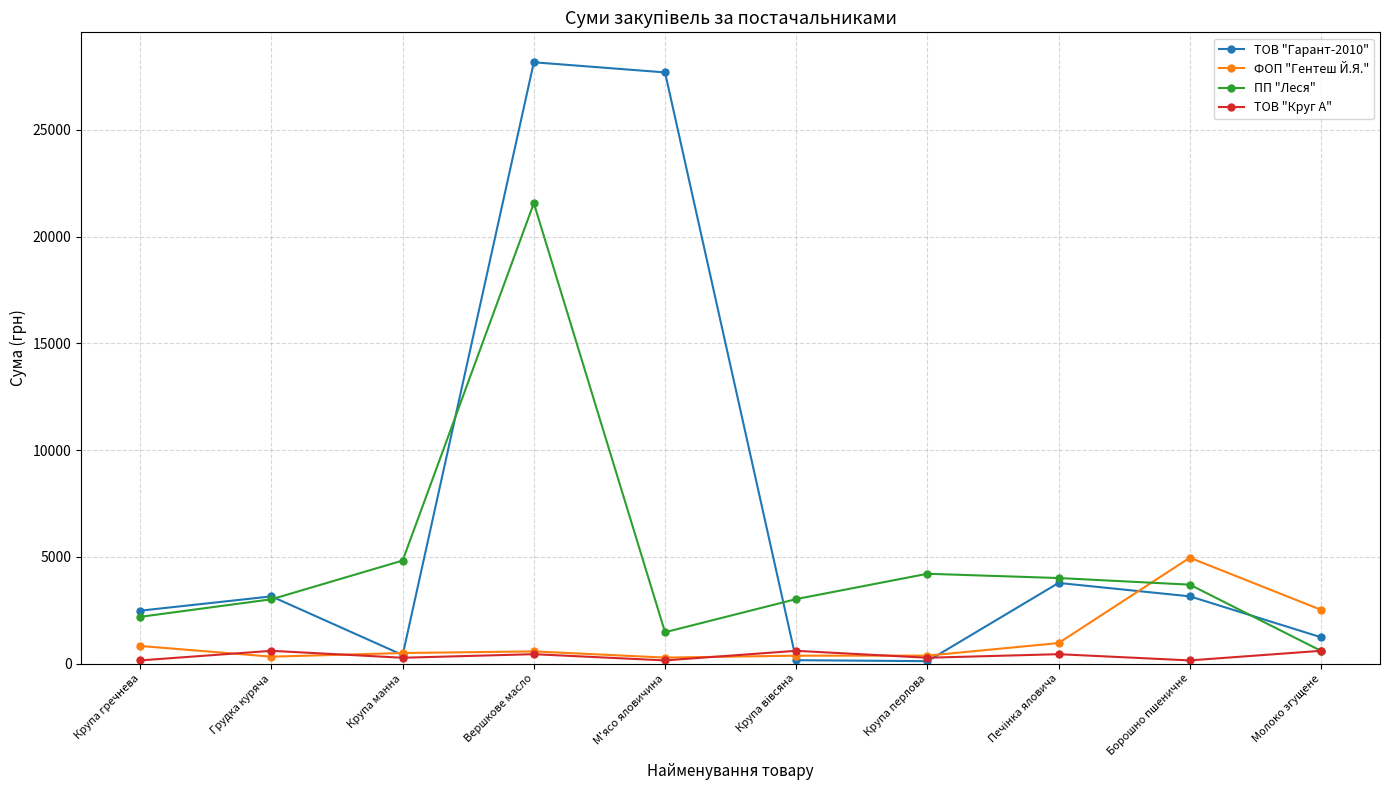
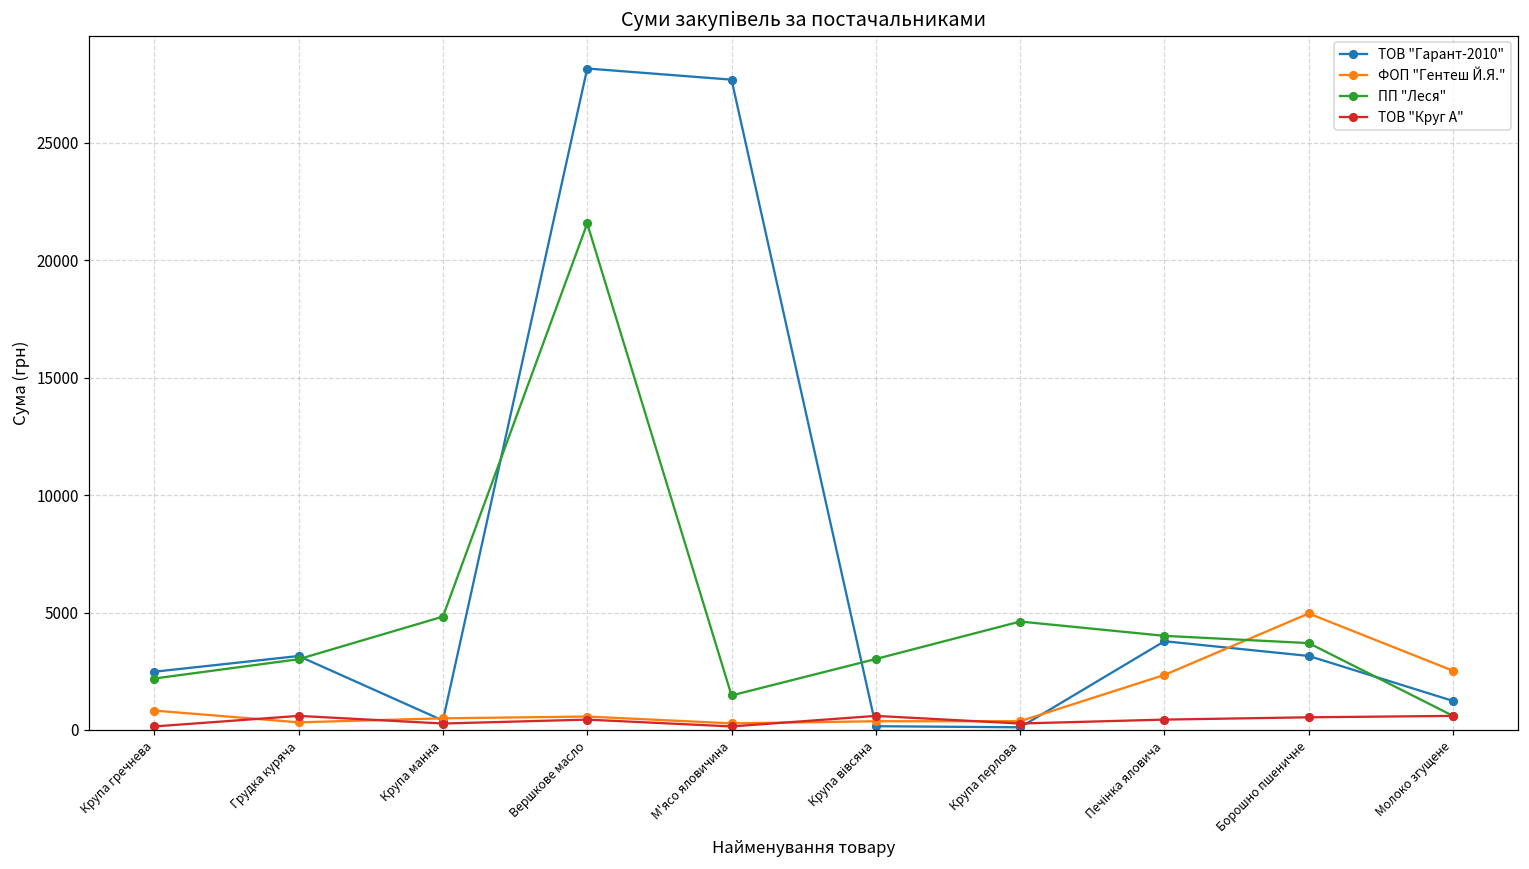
ПП "Леся", Крупа перлова: 4200 -> 4600
ФОП "Гентеш Й.Я.", Печінка яловича: 1000 -> 2300
ТОВ "Круг А", Борошно пшеничне: 100 -> 500
